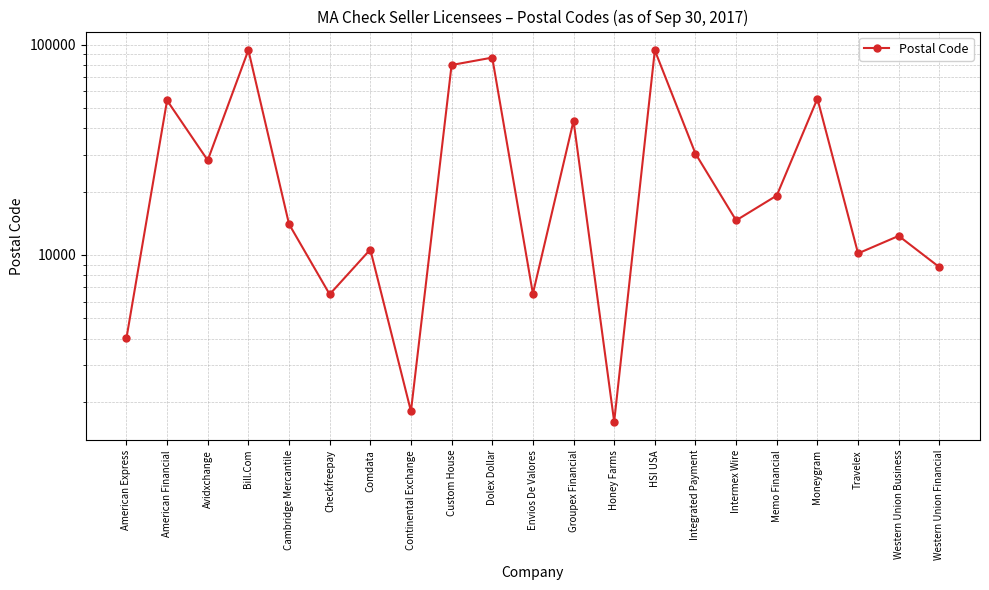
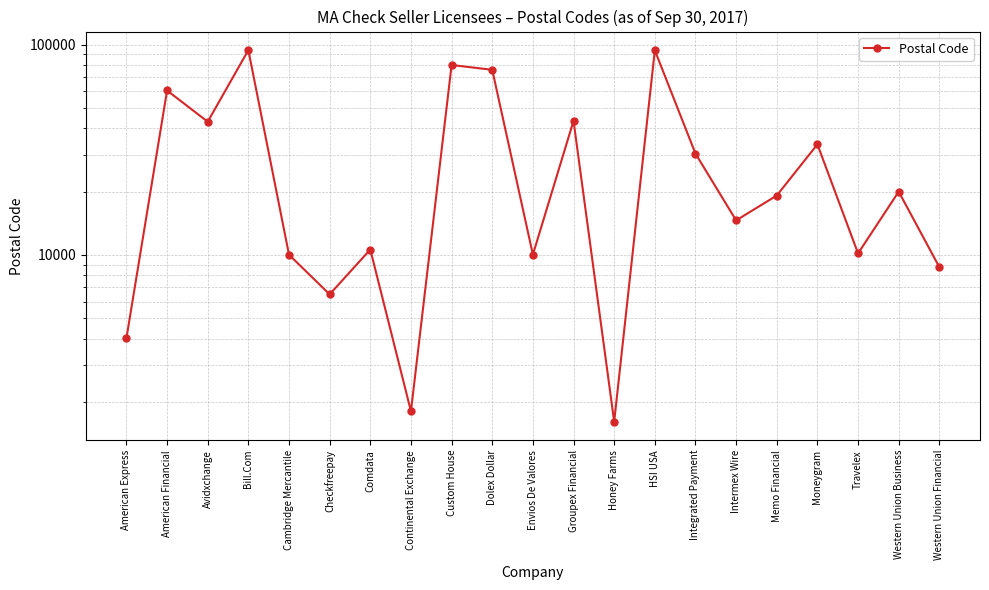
American Financial: 54000 -> 61000
Avidxchange: 28000 -> 43000
Cambridge Mercantile: 14000 -> 10000
Dolex Dollar: 87000 -> 76000
Envios De Valores: 6500 -> 10000
Moneygram: 55000 -> 34000
Western Union Business: 12000 -> 20000
